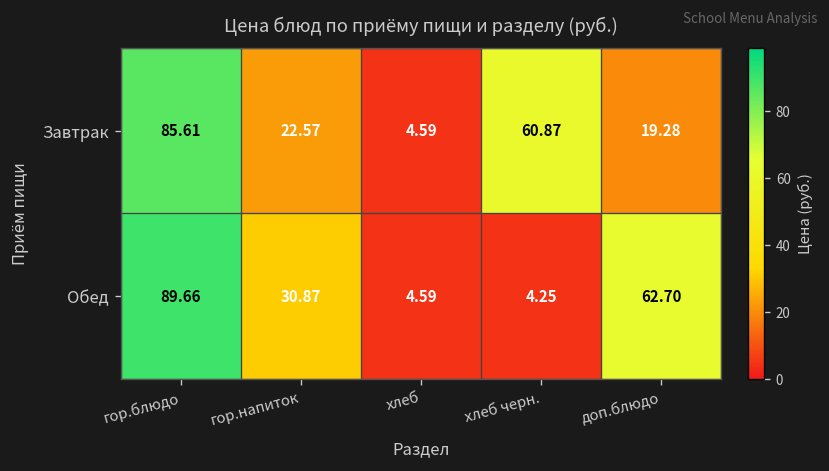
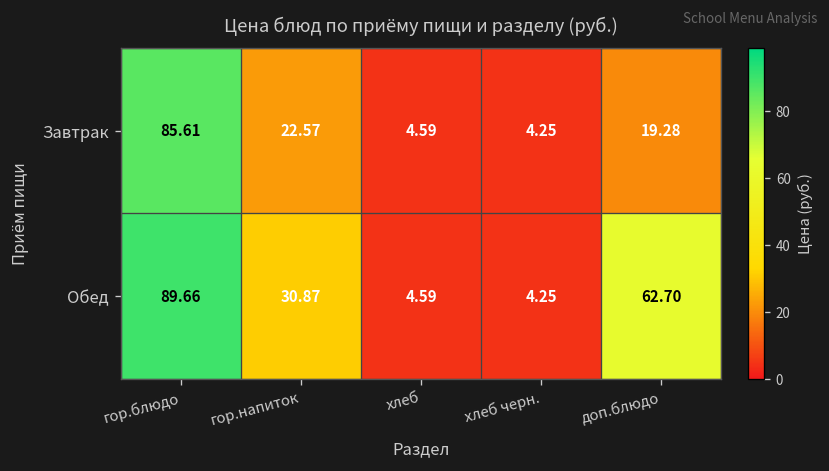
Завтрак, хлеб черн.: 60.87 -> 4.25
